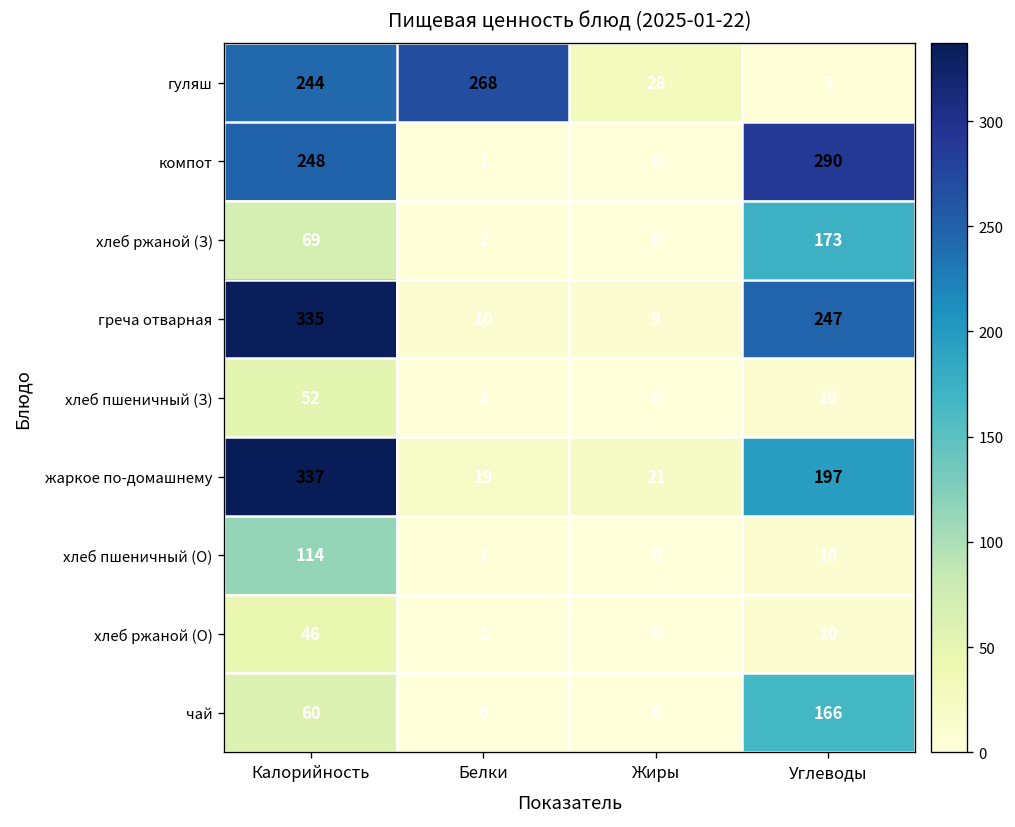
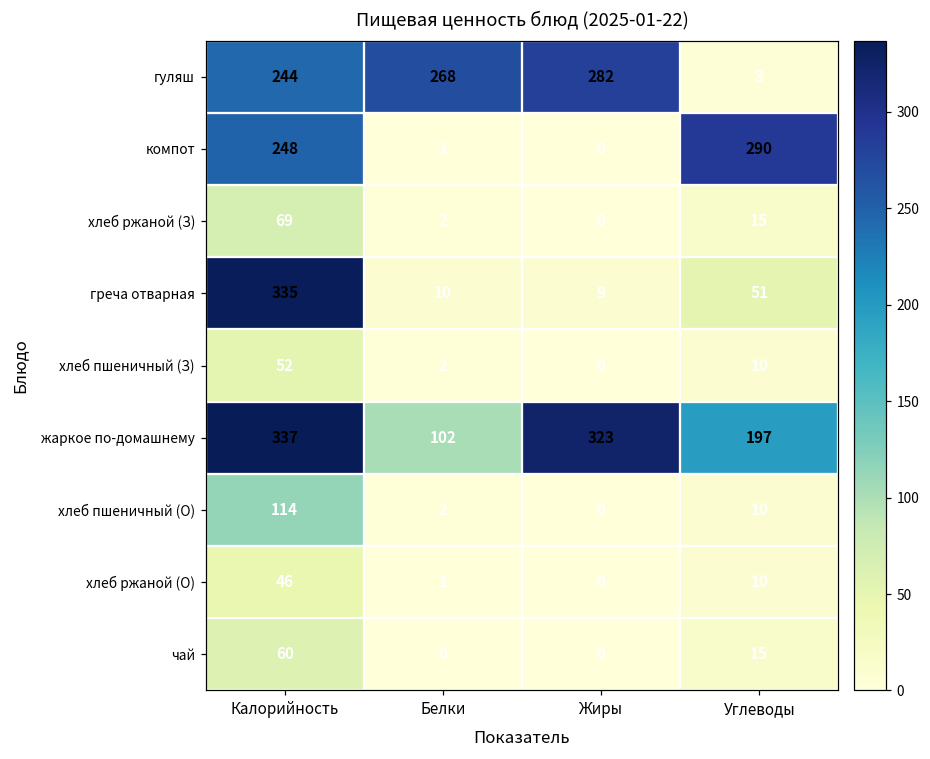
гуляш, Жиры: 28 -> 282
хлеб ржаной (З), Углеводы: 173 -> 15
греча отварная, Углеводы: 247 -> 51
жаркое по-домашнему, Белки: 19 -> 102
жаркое по-домашнему, Жиры: 21 -> 323
чай, Углеводы: 166 -> 15
